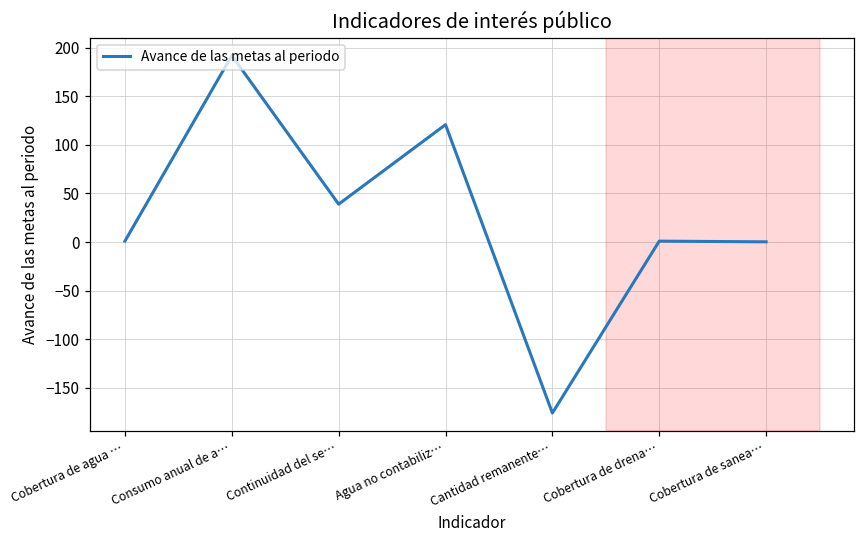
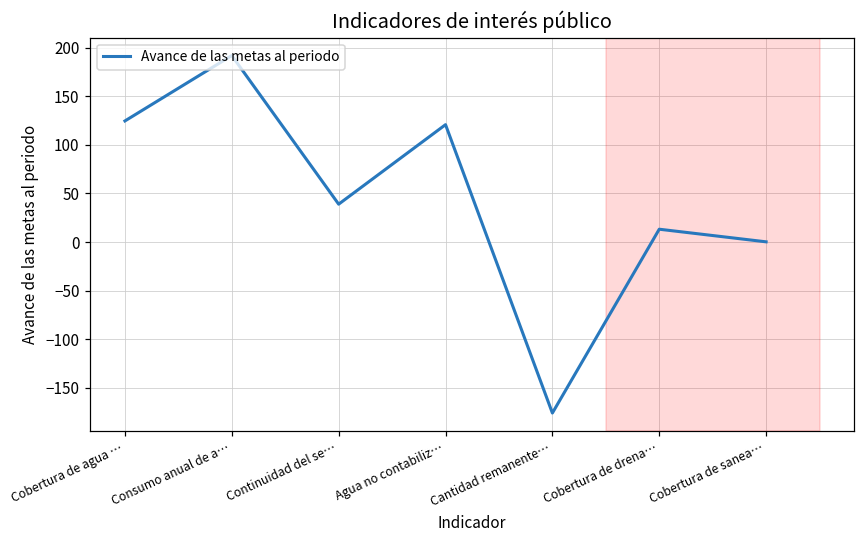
Cobertura de agua …: 0 -> 120
Cobertura de drena…: 0 -> 10
